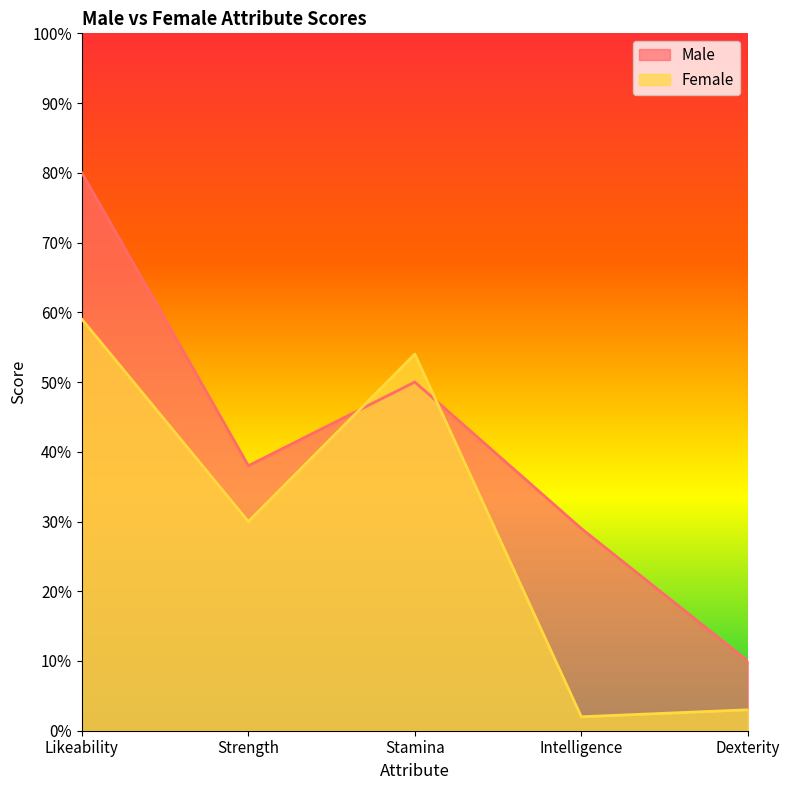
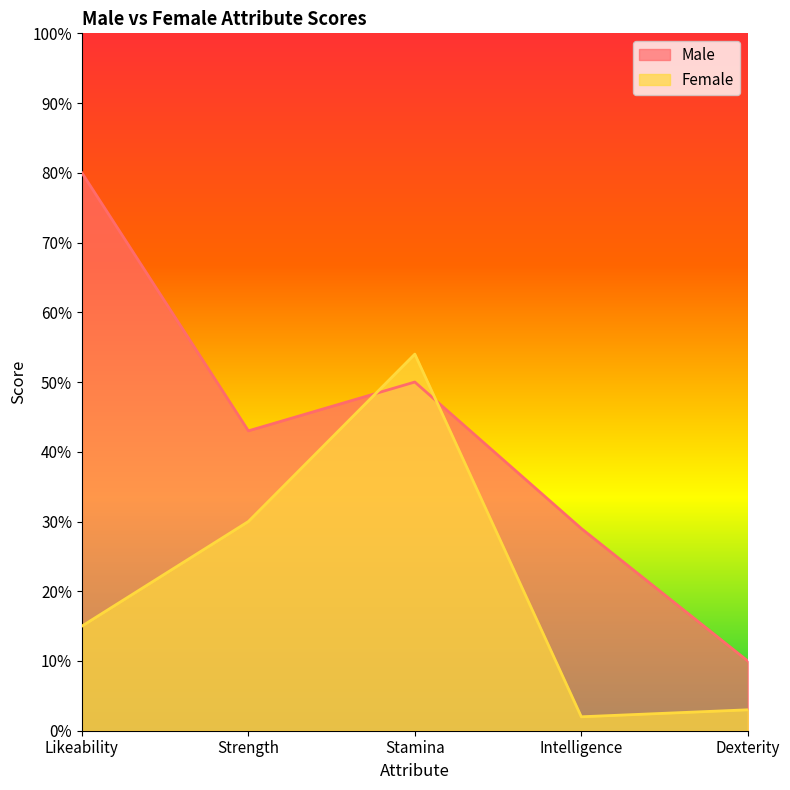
Female, Likeability: 59% -> 15%
Male, Strength: 38% -> 43%
